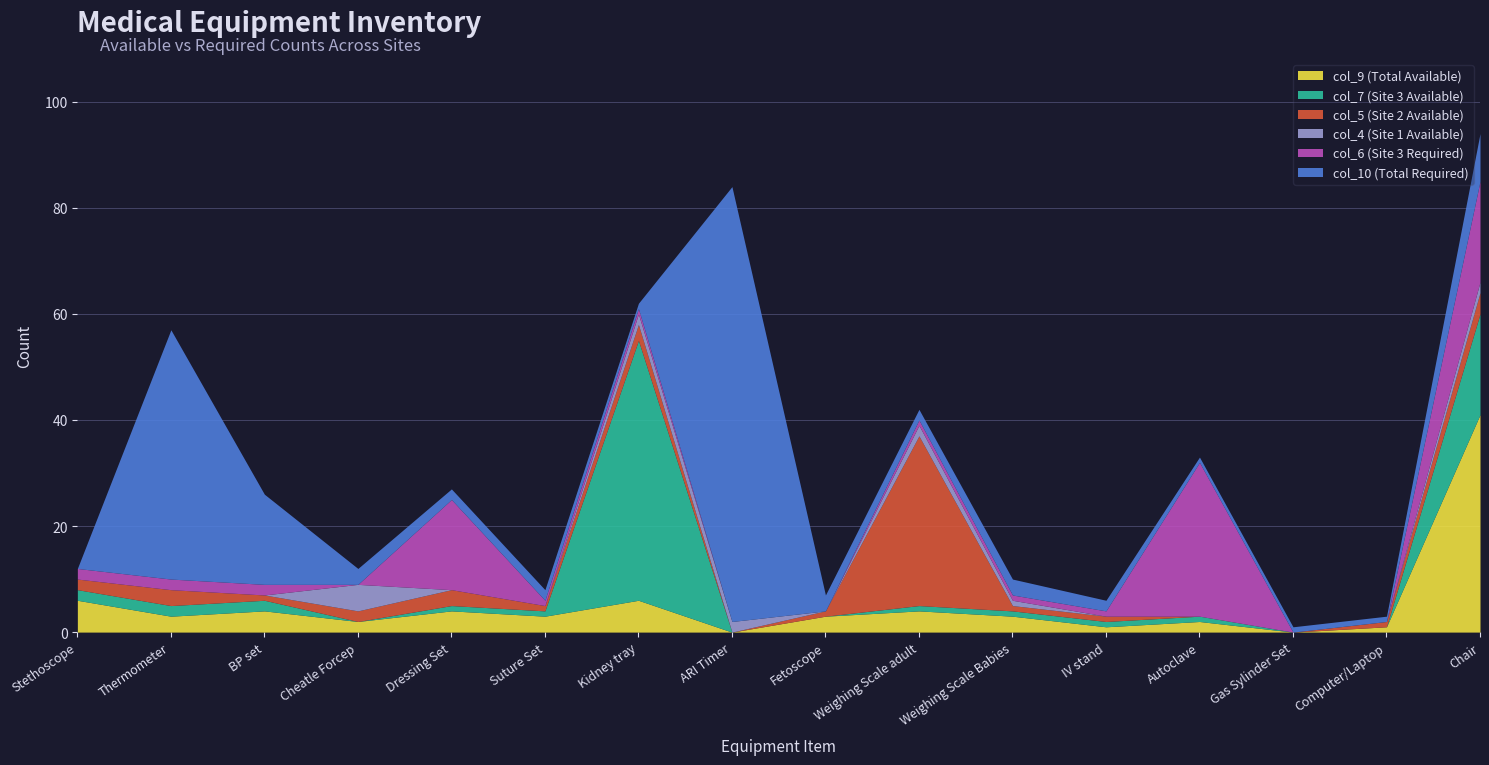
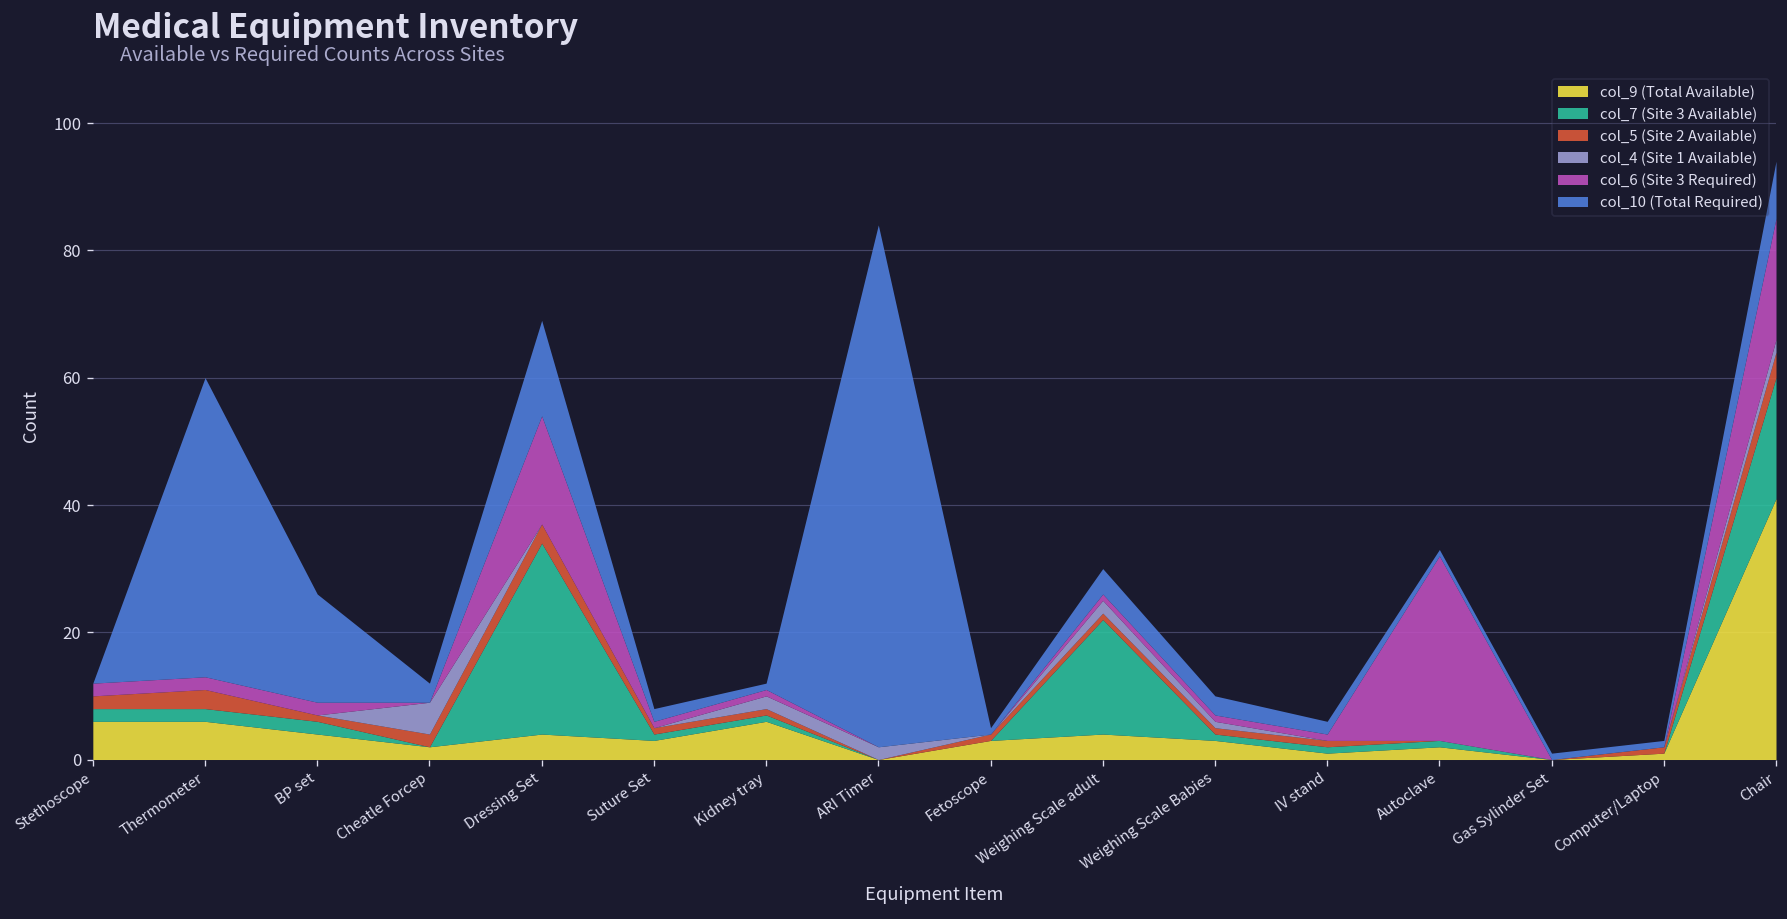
col_9 (Total Available), Thermometer: 3 -> 6
col_7 (Site 3 Available), Dressing Set: 1 -> 30
col_10 (Total Required), Dressing Set: 2 -> 15
col_7 (Site 3 Available), Kidney tray: 49 -> 1
col_5 (Site 2 Available), Kidney tray: 3 -> 1
col_10 (Total Required), Fetoscope: 3 -> 1
col_7 (Site 3 Available), Weighing Scale adult: 1 -> 18
col_5 (Site 2 Available), Weighing Scale adult: 32 -> 1
col_10 (Total Required), Weighing Scale adult: 2 -> 4
